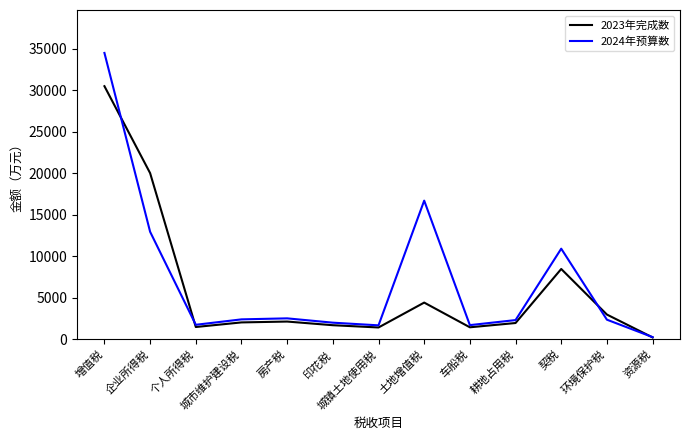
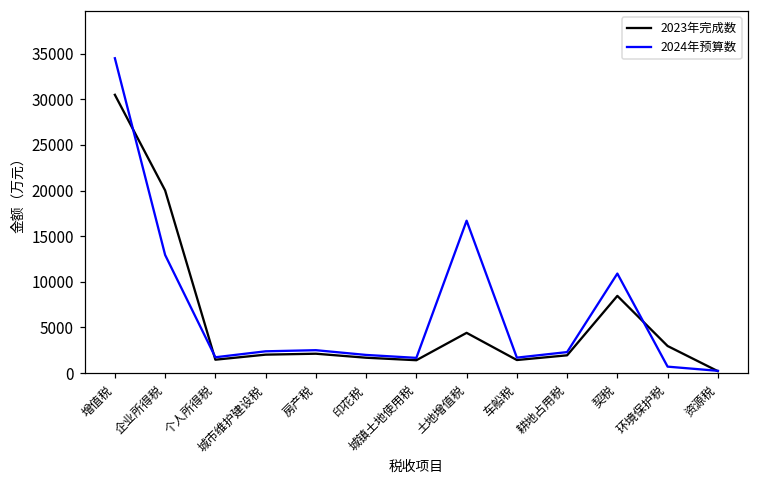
2024年预算数, 环境保护税: 2000 -> 1000
